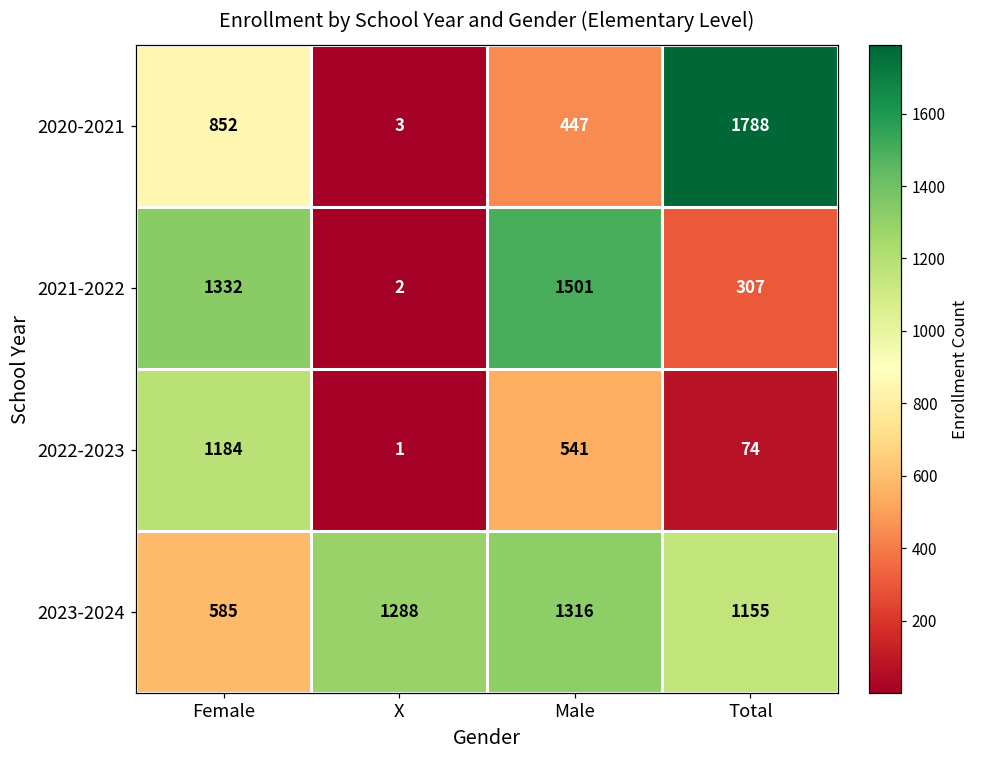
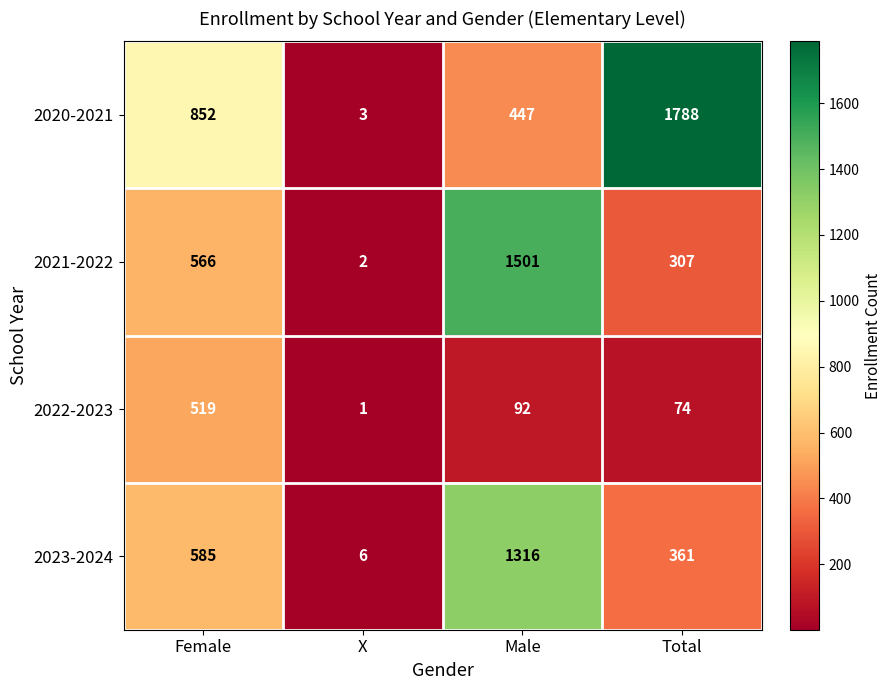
2021-2022, Female: 1332 -> 566
2022-2023, Female: 1184 -> 519
2022-2023, Male: 541 -> 92
2023-2024, X: 1288 -> 6
2023-2024, Total: 1155 -> 361
